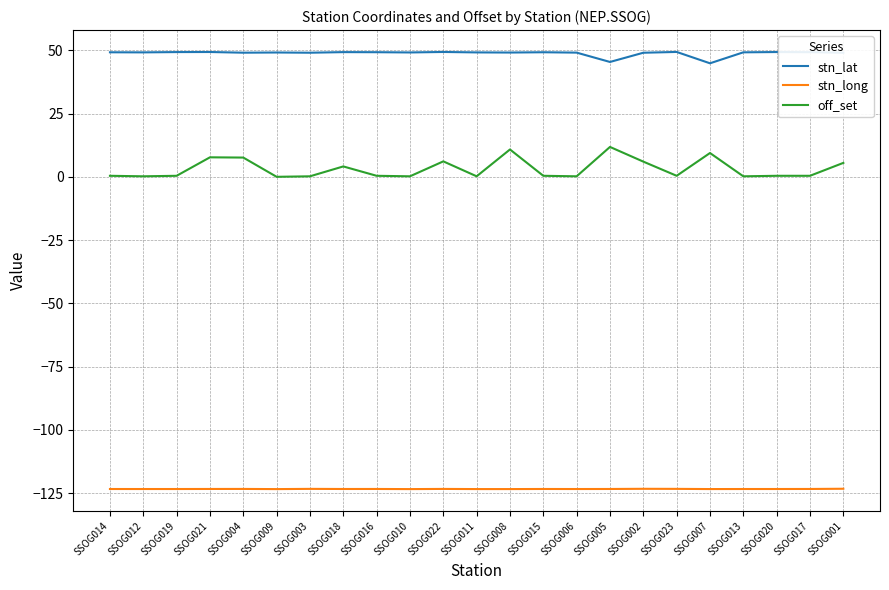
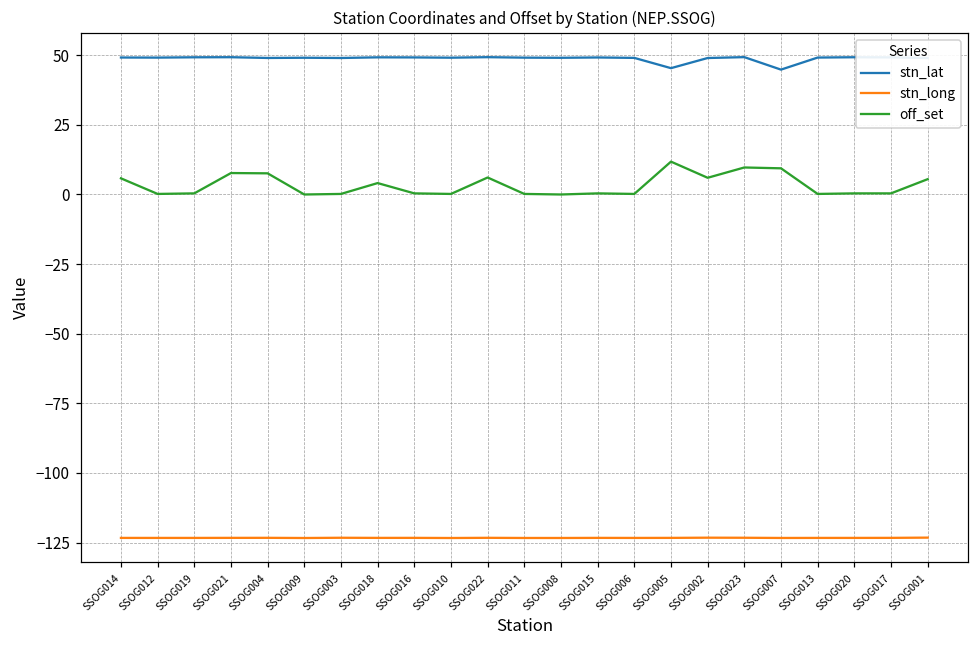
off_set, SSOG014: 0 -> 6
off_set, SSOG008: 11 -> 0
off_set, SSOG023: 0 -> 10
